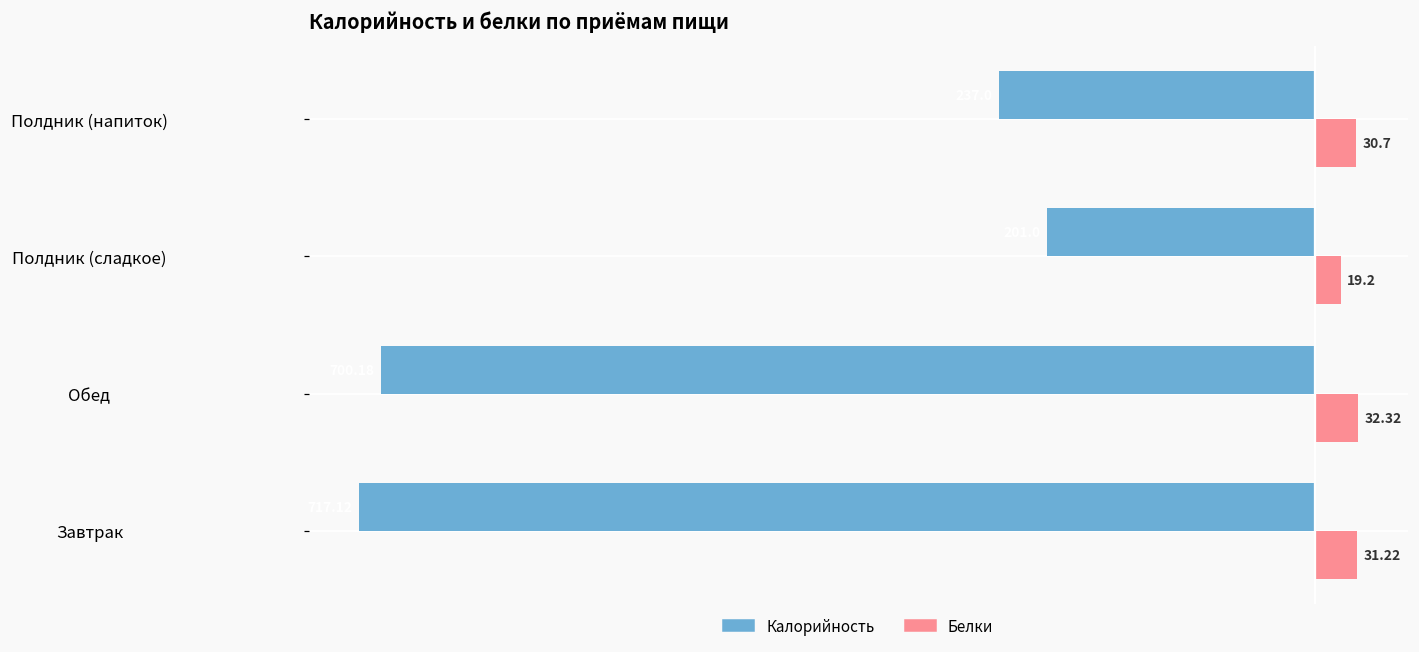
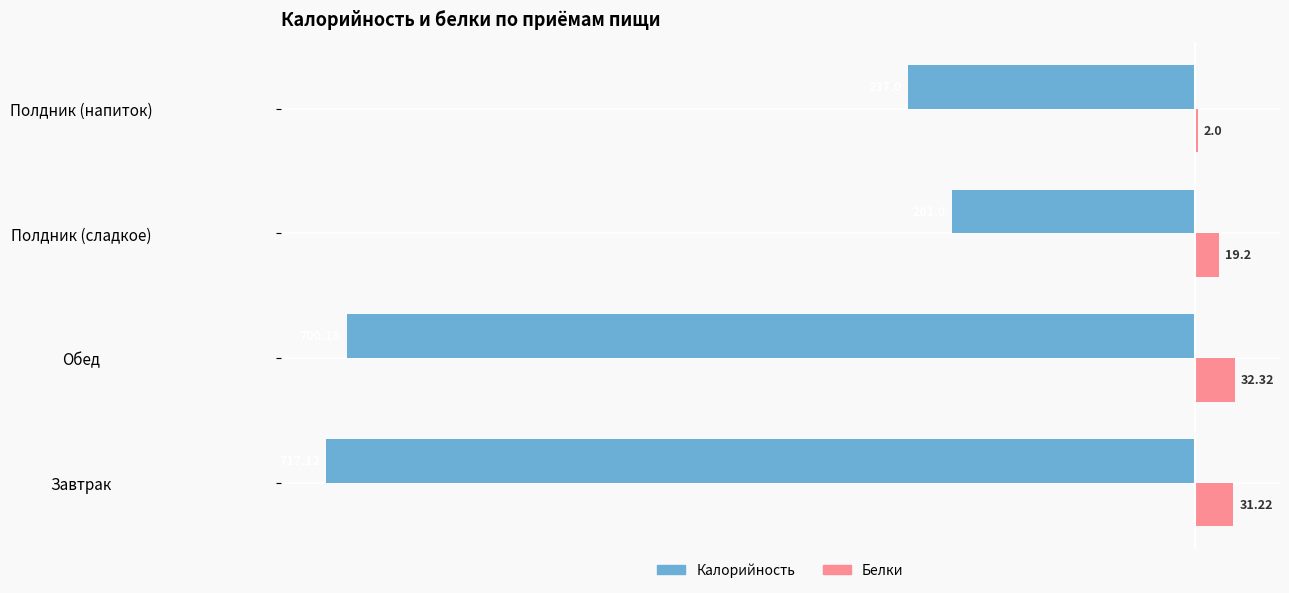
Белки, Полдник (напиток): 30.7 -> 2.0
